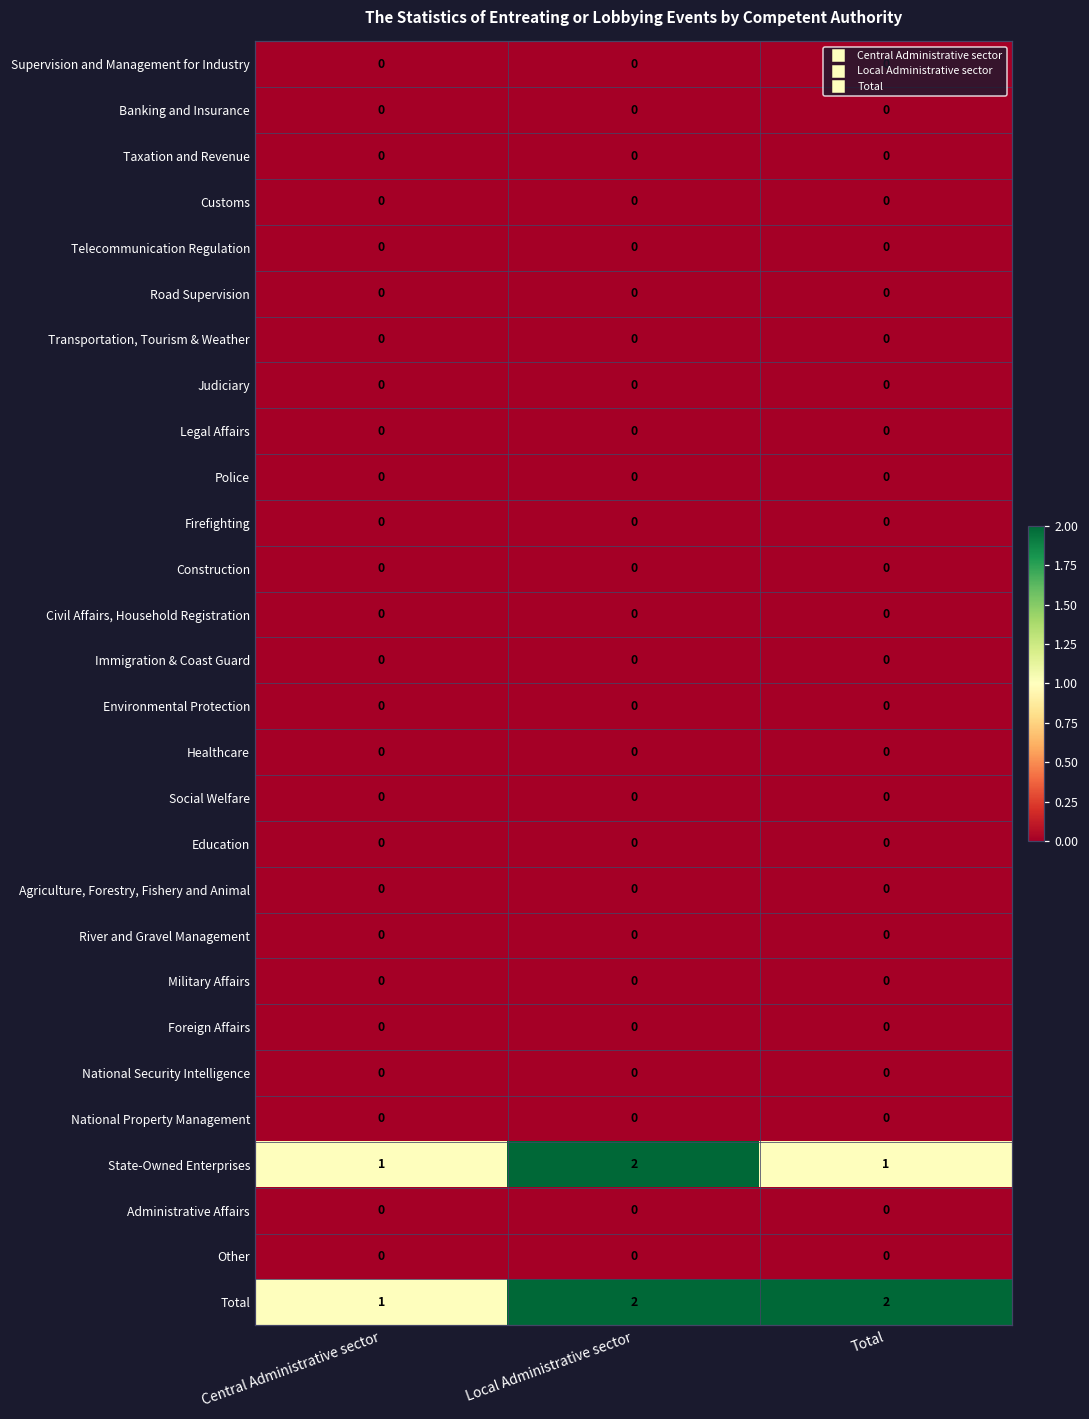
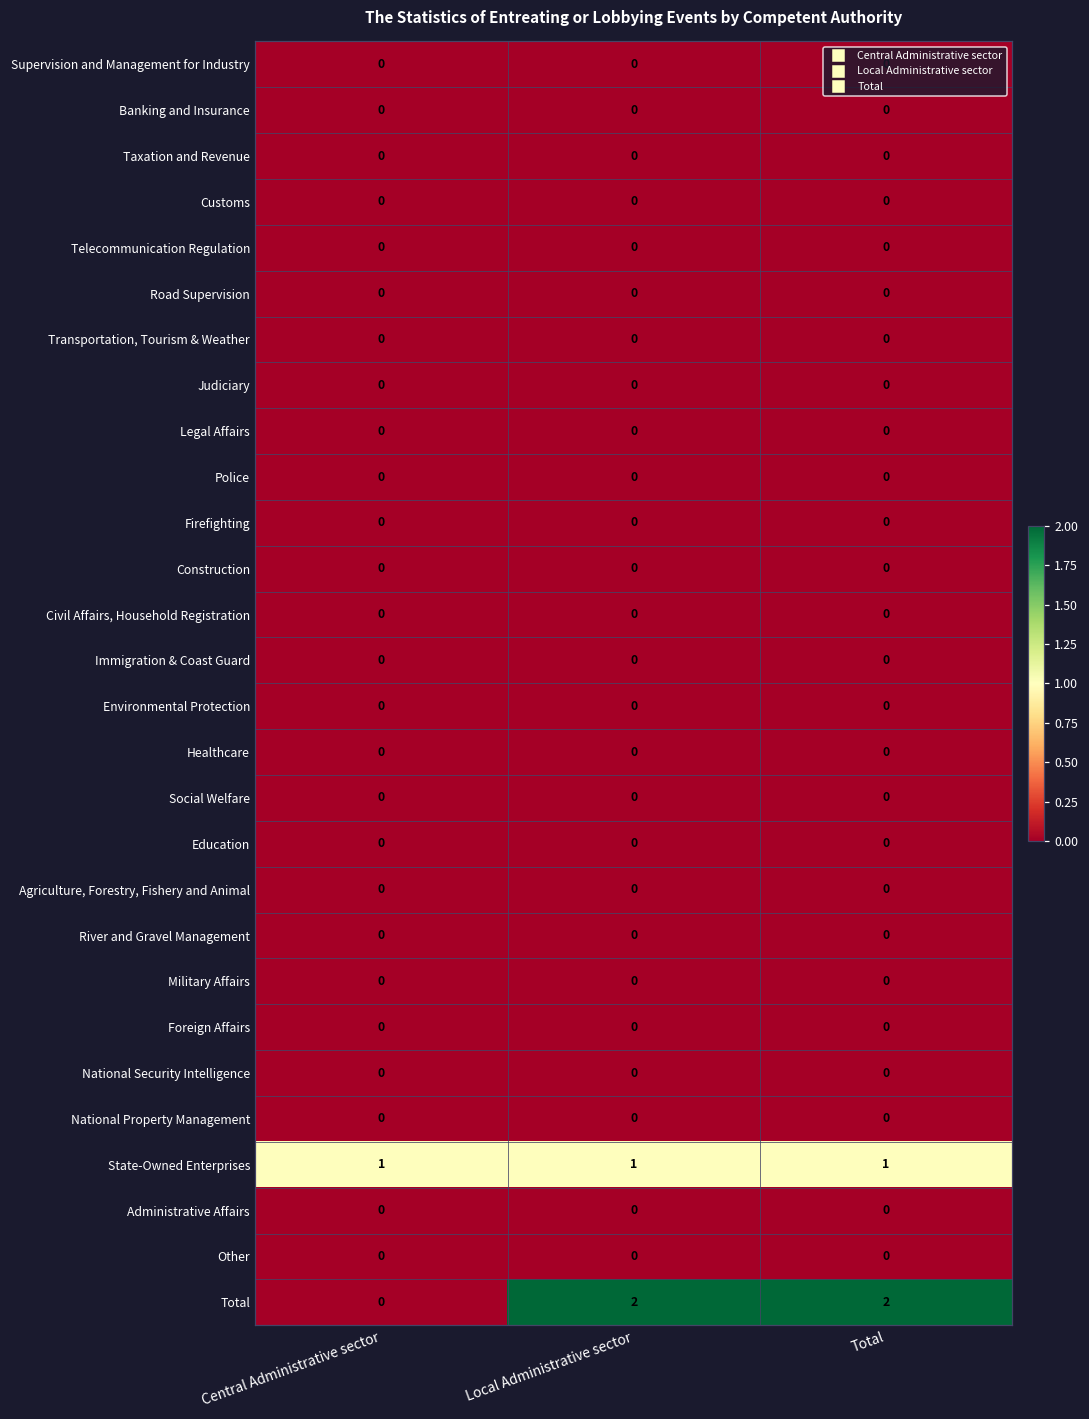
State-Owned Enterprises, Local Administrative sector: 2 -> 1
Total, Central Administrative sector: 1 -> 0
